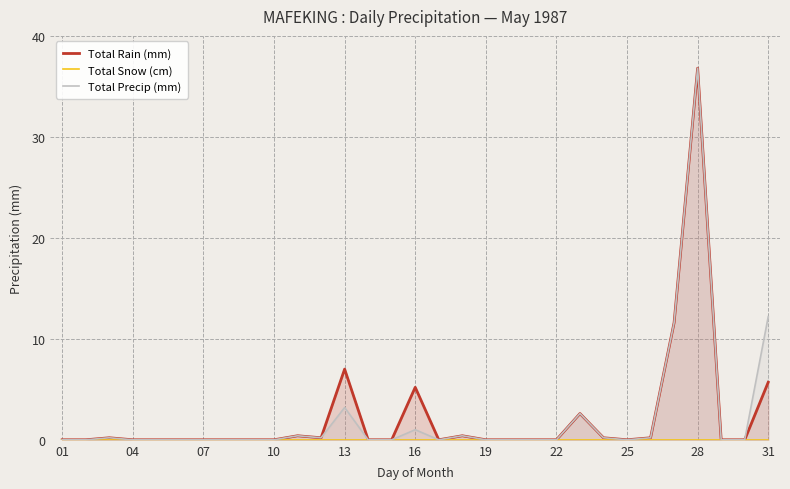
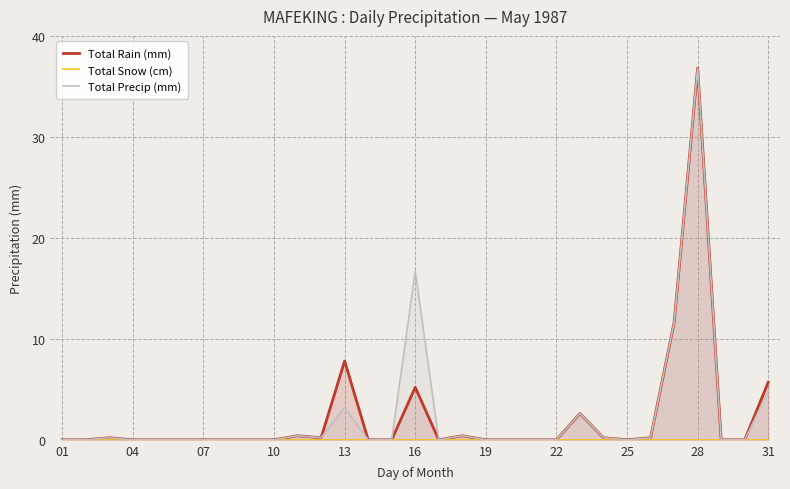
Total Rain (mm), 13: 7.0 -> 7.8
Total Precip (mm), 16: 1.0 -> 16.7
Total Precip (mm), 31: 12.2 -> 4.8
